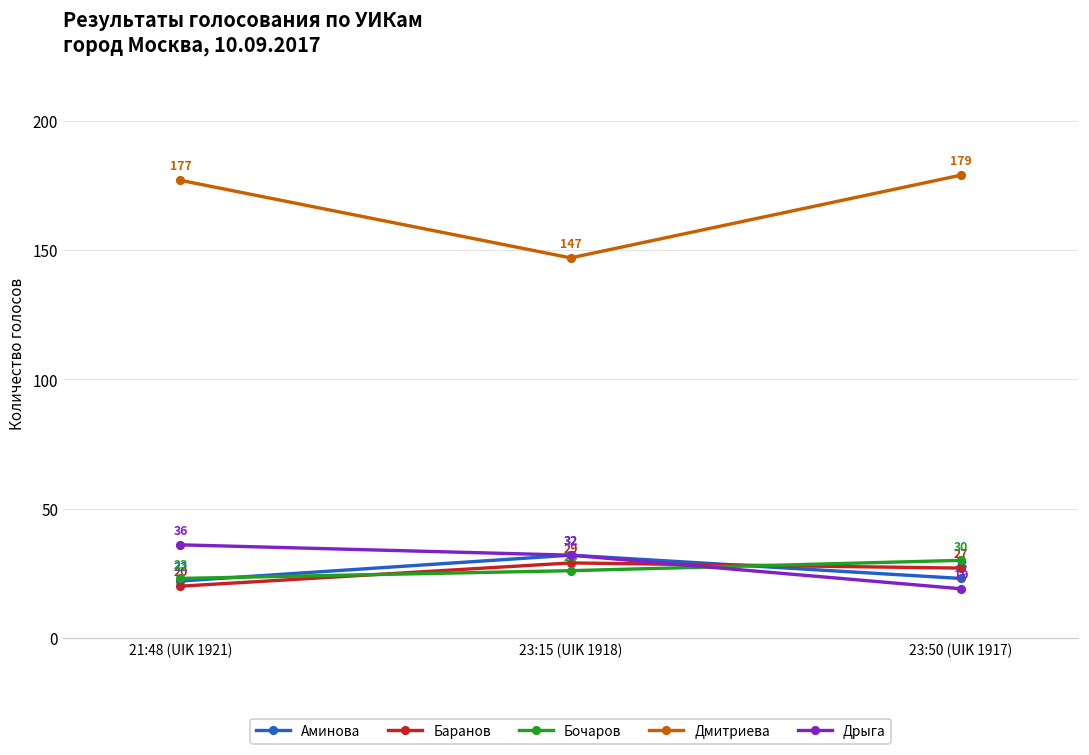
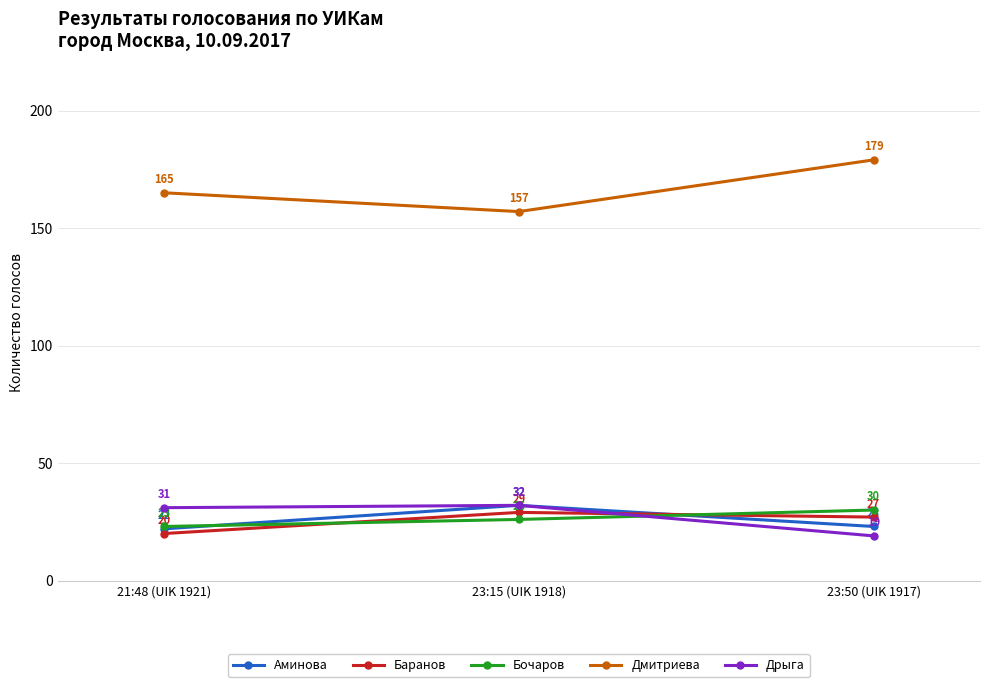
Дмитриева, 21:48 (UIK 1921): 177 -> 165
Дрыга, 21:48 (UIK 1921): 36 -> 31
Дмитриева, 23:15 (UIK 1918): 147 -> 157
